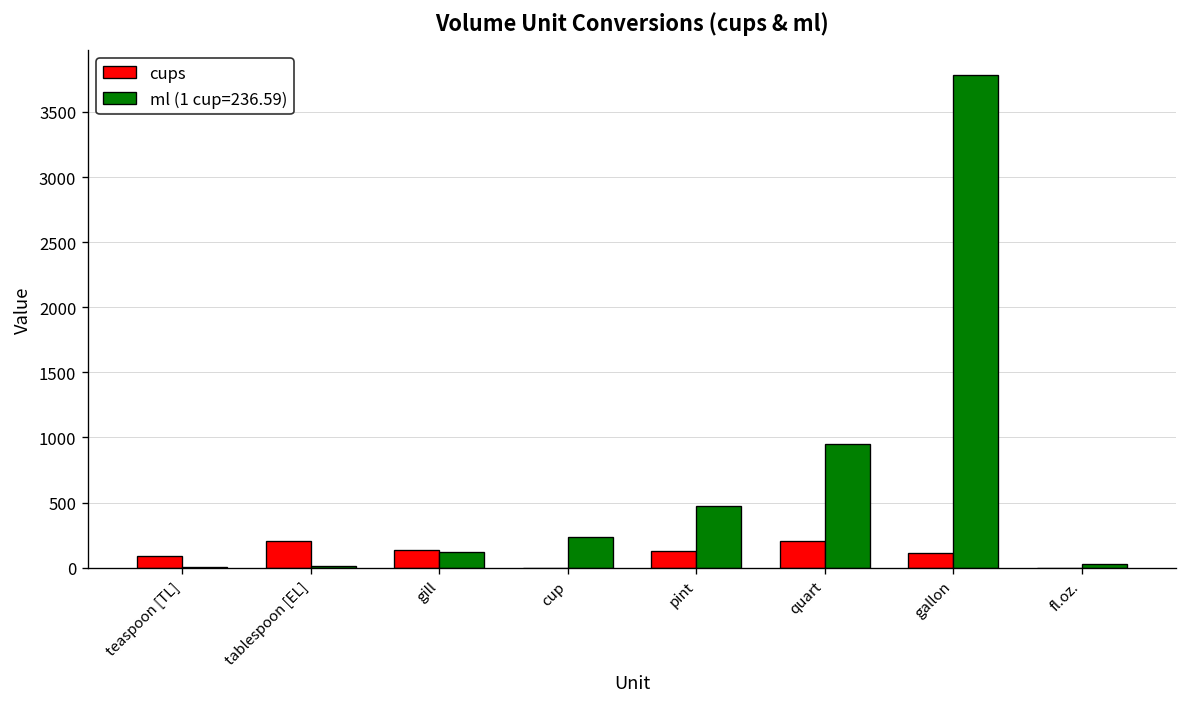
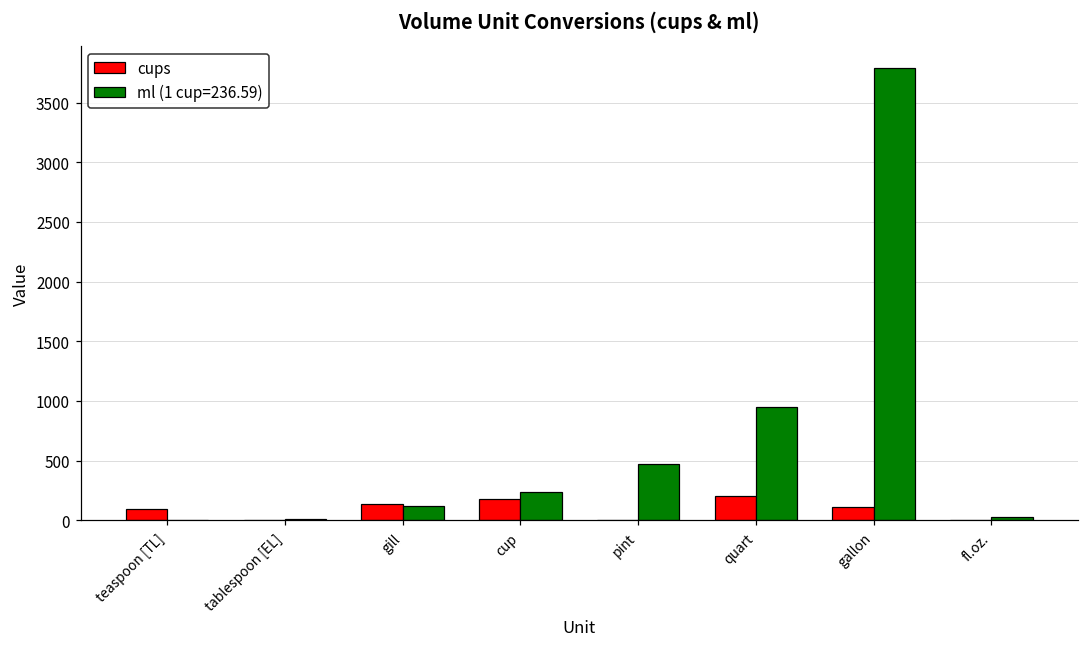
cups, tablespoon [EL]: 210 -> 0
cups, cup: 0 -> 180
cups, pint: 130 -> 0
